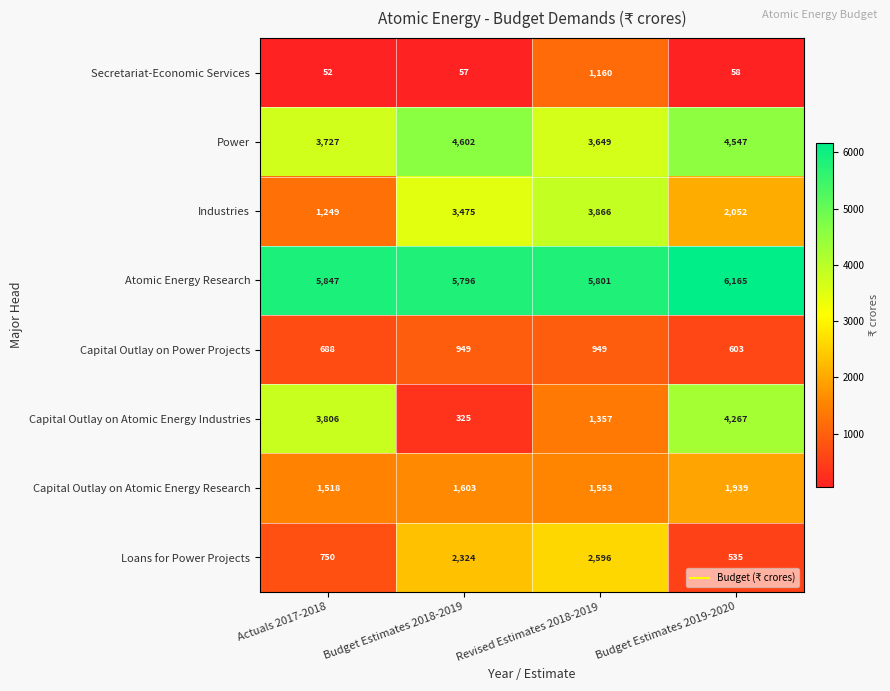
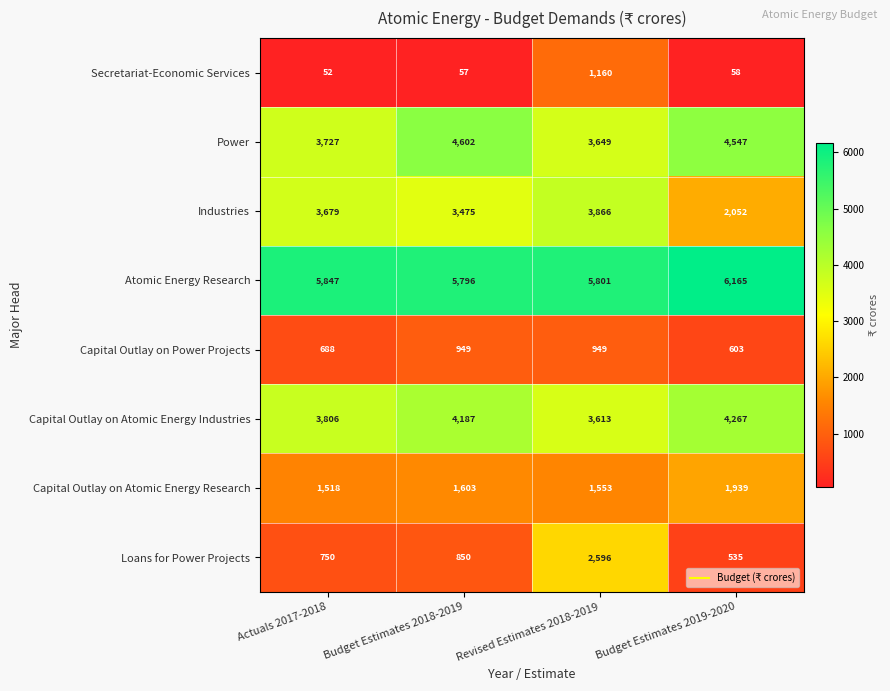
Industries, Actuals 2017-2018: 1,249 -> 3,679
Capital Outlay on Atomic Energy Industries, Budget Estimates 2018-2019: 325 -> 4,187
Capital Outlay on Atomic Energy Industries, Revised Estimates 2018-2019: 1,357 -> 3,613
Loans for Power Projects, Budget Estimates 2018-2019: 2,324 -> 850
